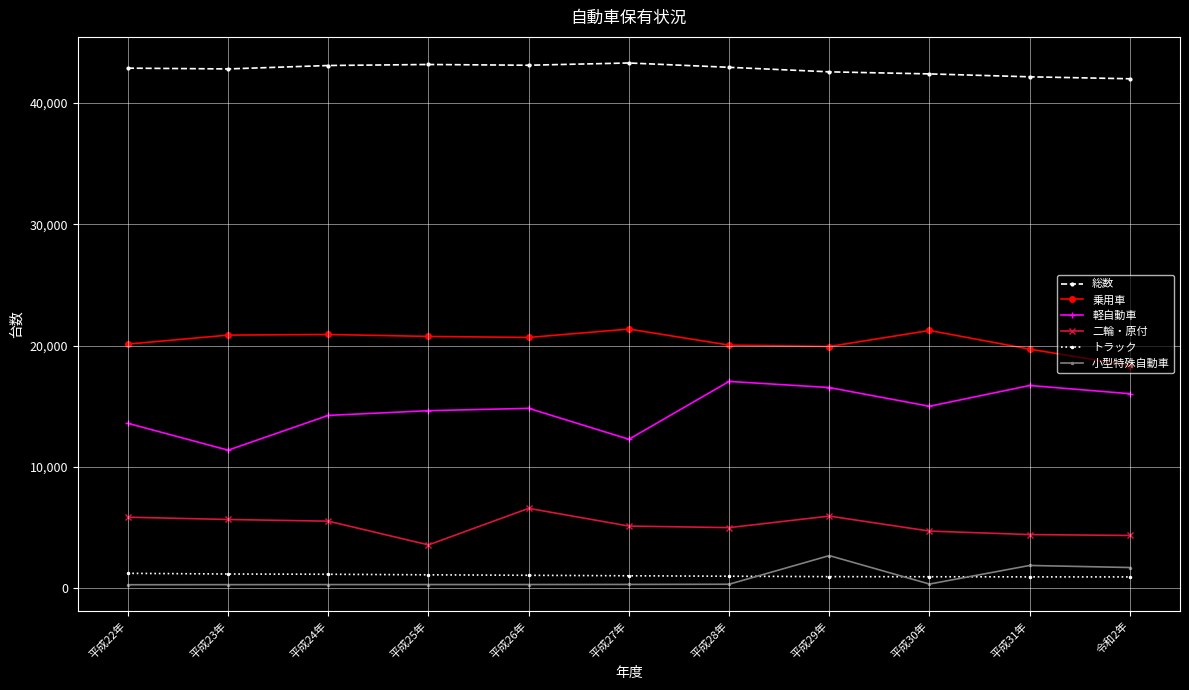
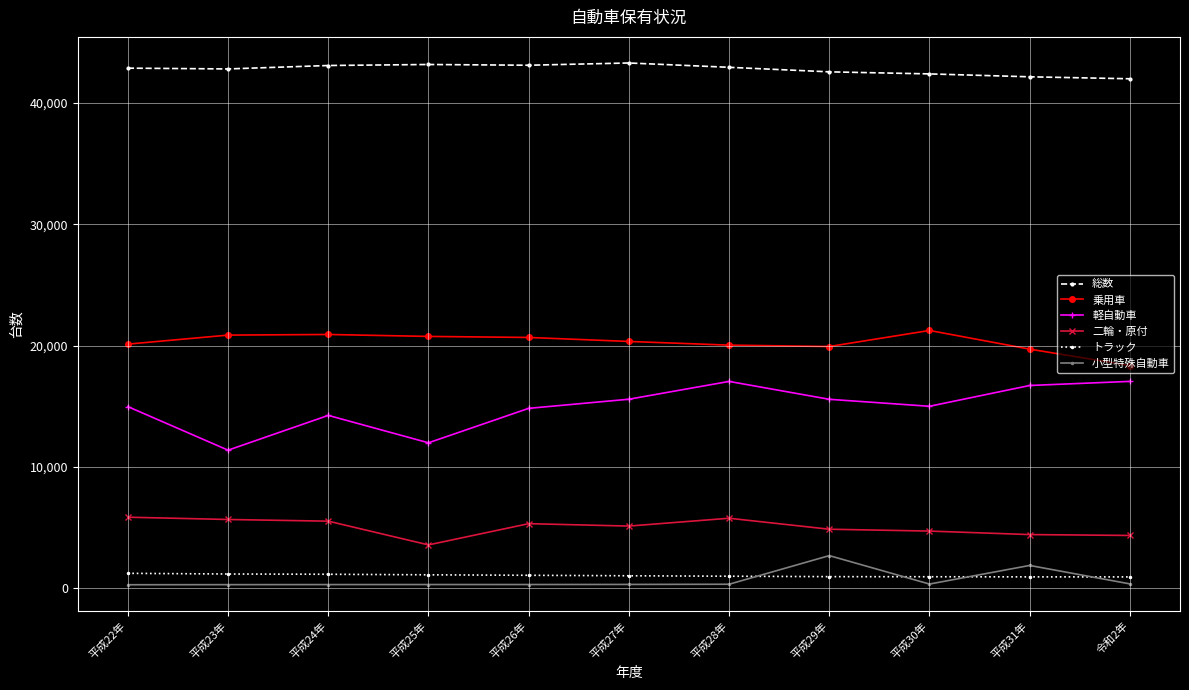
軽自動車, 平成22年: 13,600 -> 15,000
軽自動車, 平成25年: 14,600 -> 12,000
二輪・原付, 平成26年: 6,600 -> 5,300
乗用車, 平成27年: 21,400 -> 20,300
軽自動車, 平成27年: 12,300 -> 15,600
二輪・原付, 平成28年: 5,000 -> 5,800
軽自動車, 平成29年: 16,500 -> 15,600
二輪・原付, 平成29年: 6,000 -> 4,900
軽自動車, 令和2年: 16,000 -> 17,000
小型特殊自動車, 令和2年: 1,700 -> 400
